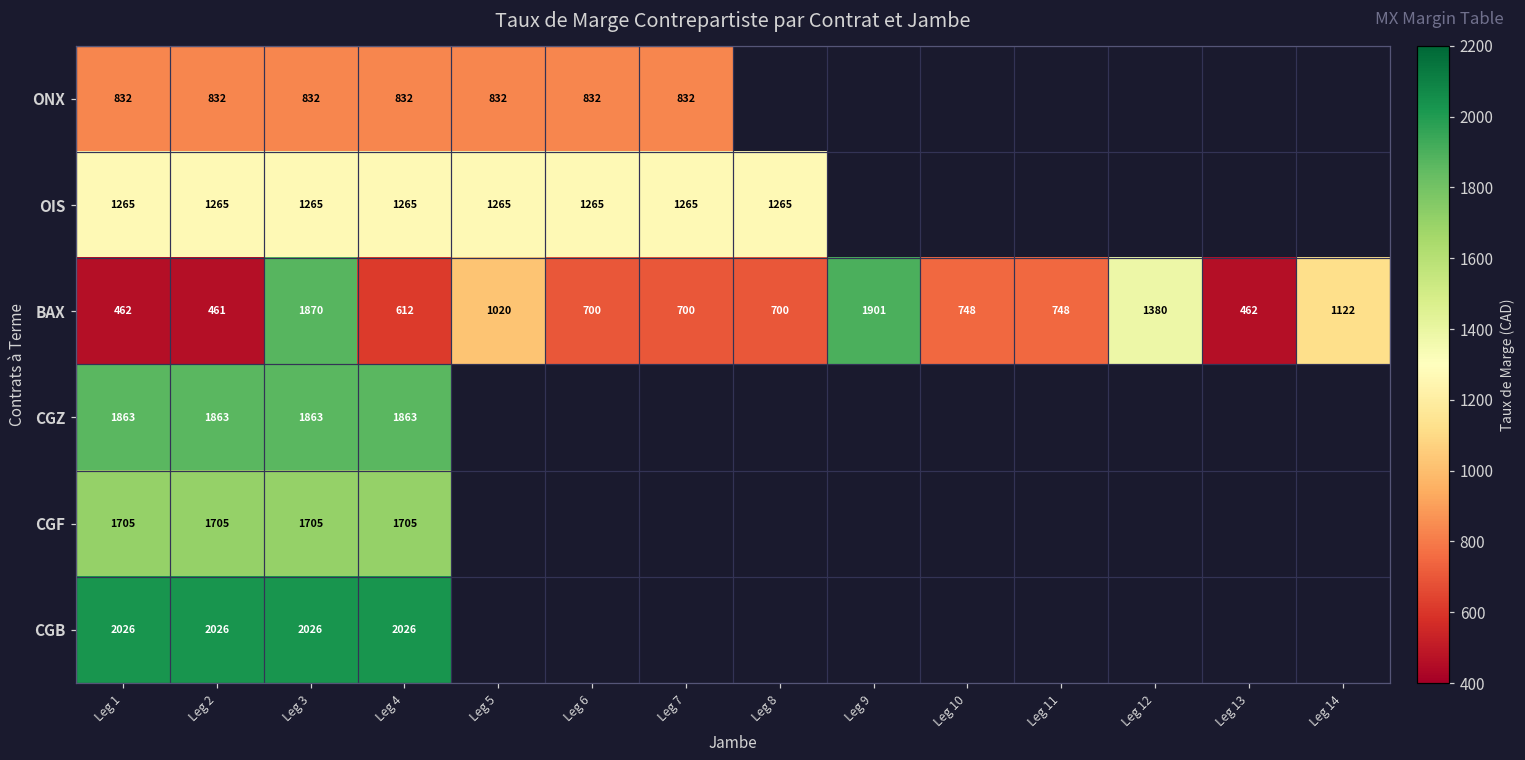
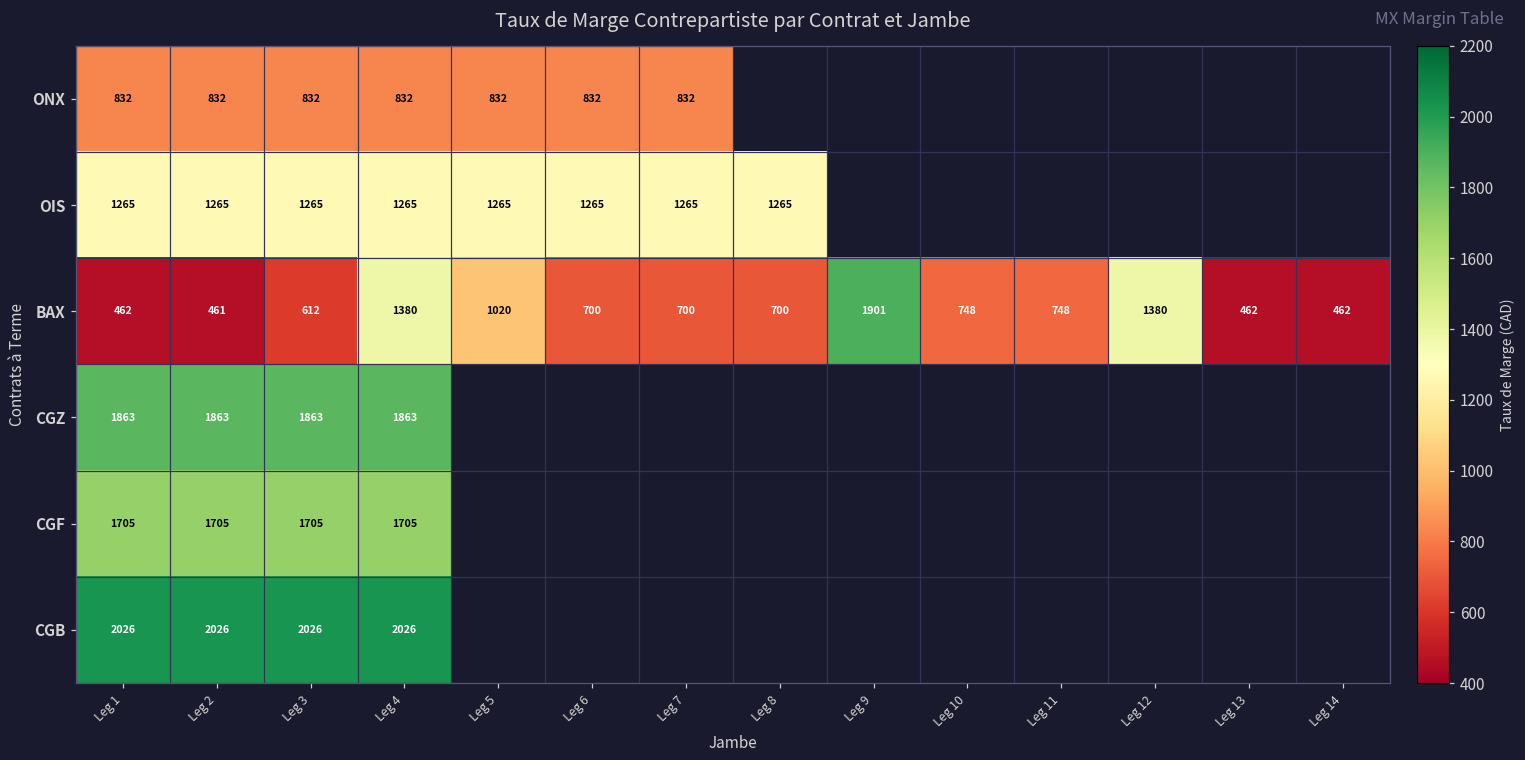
BAX, Leg 3: 1870 -> 612
BAX, Leg 4: 612 -> 1380
BAX, Leg 14: 1122 -> 462
